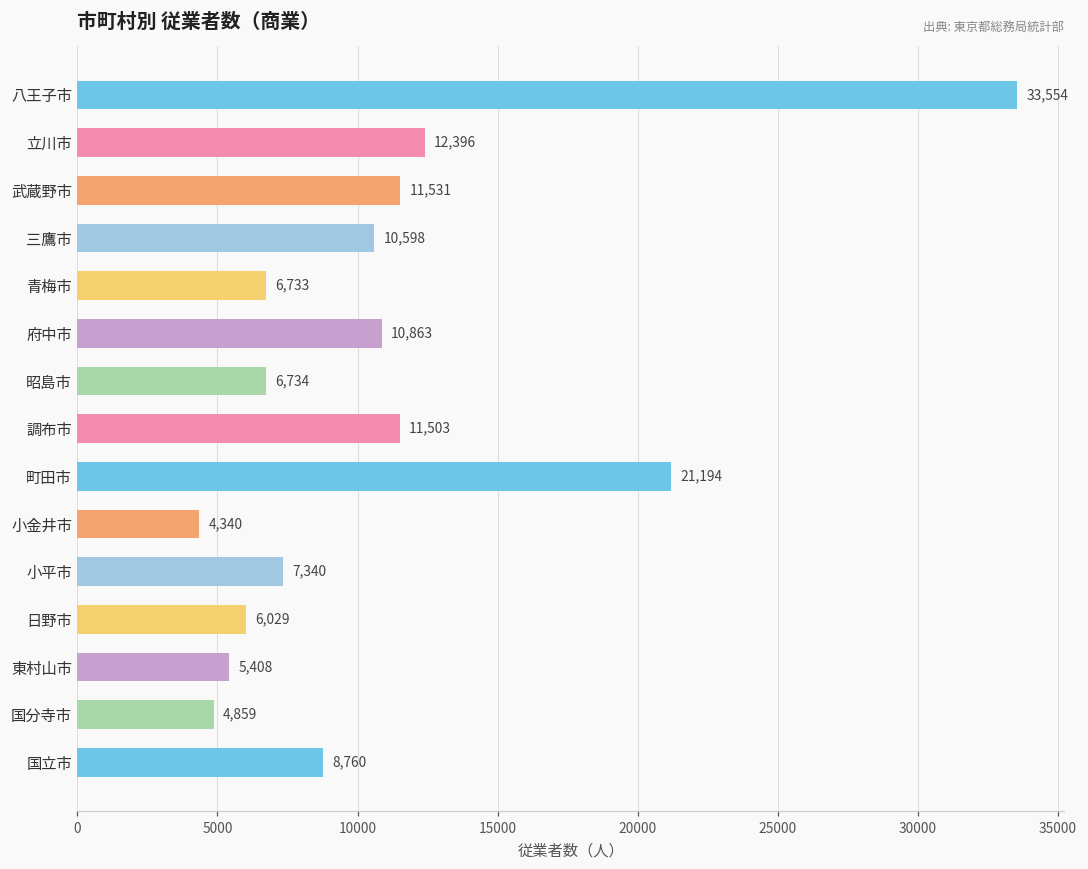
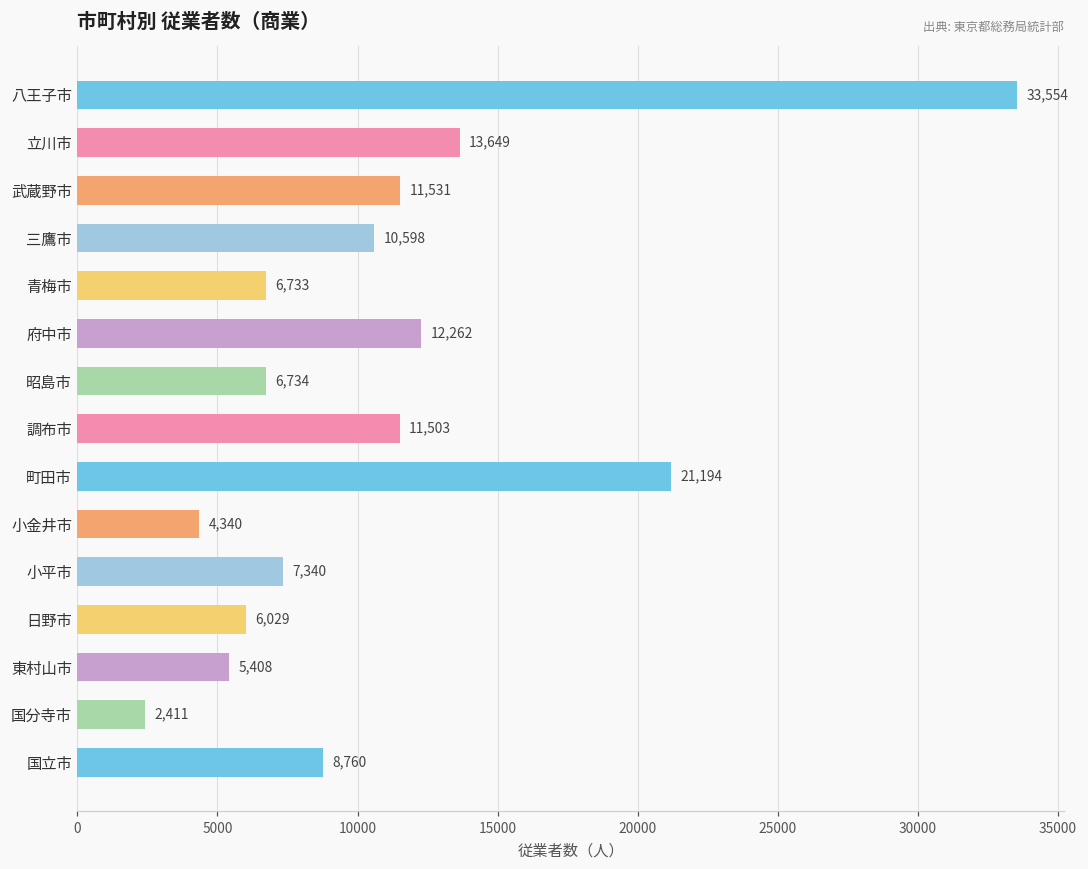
立川市: 12,396 -> 13,649
府中市: 10,863 -> 12,262
国分寺市: 4,859 -> 2,411
